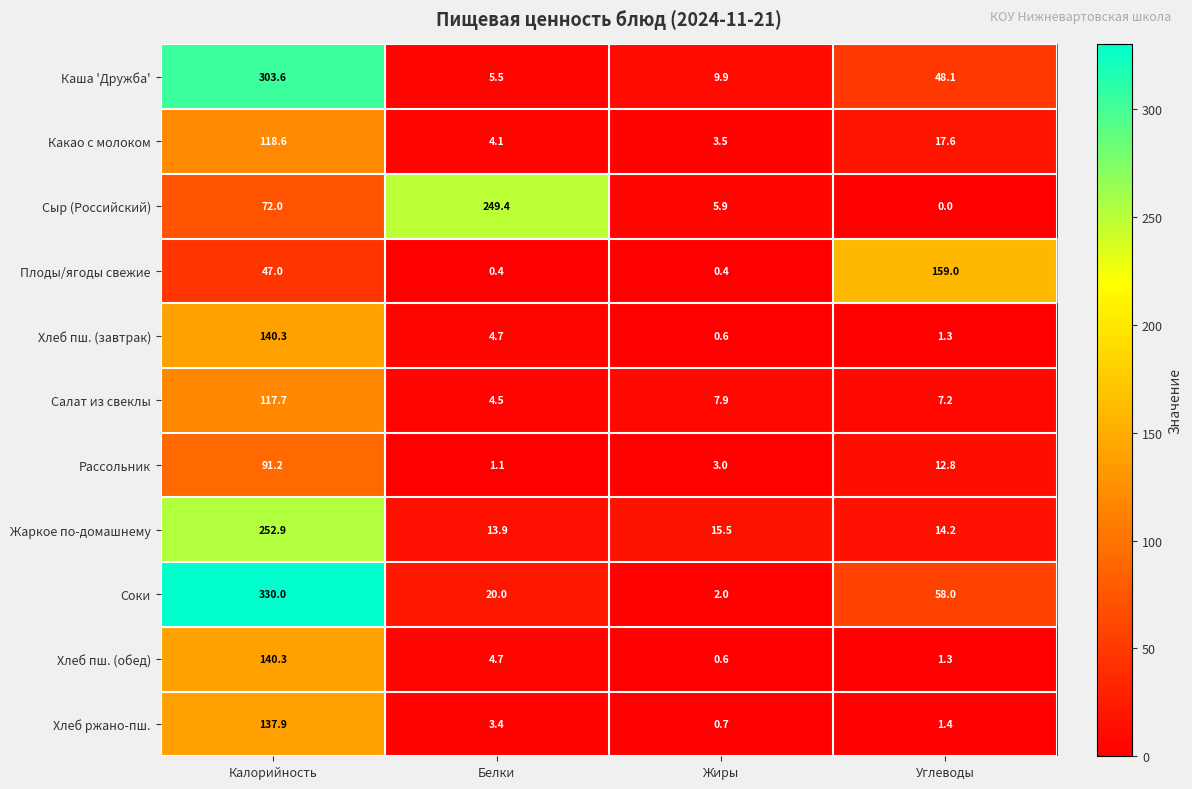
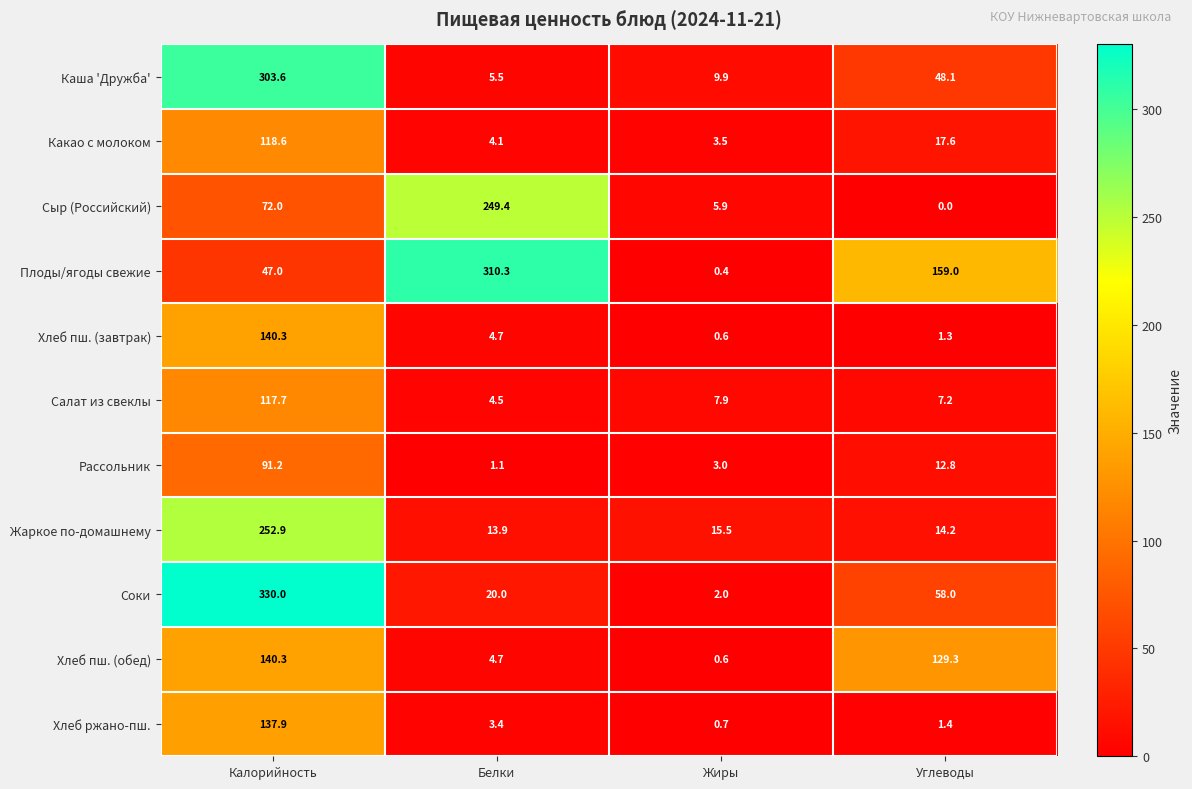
Плоды/ягоды свежие, Белки: 0.4 -> 310.3
Хлеб пш. (обед), Углеводы: 1.3 -> 129.3
